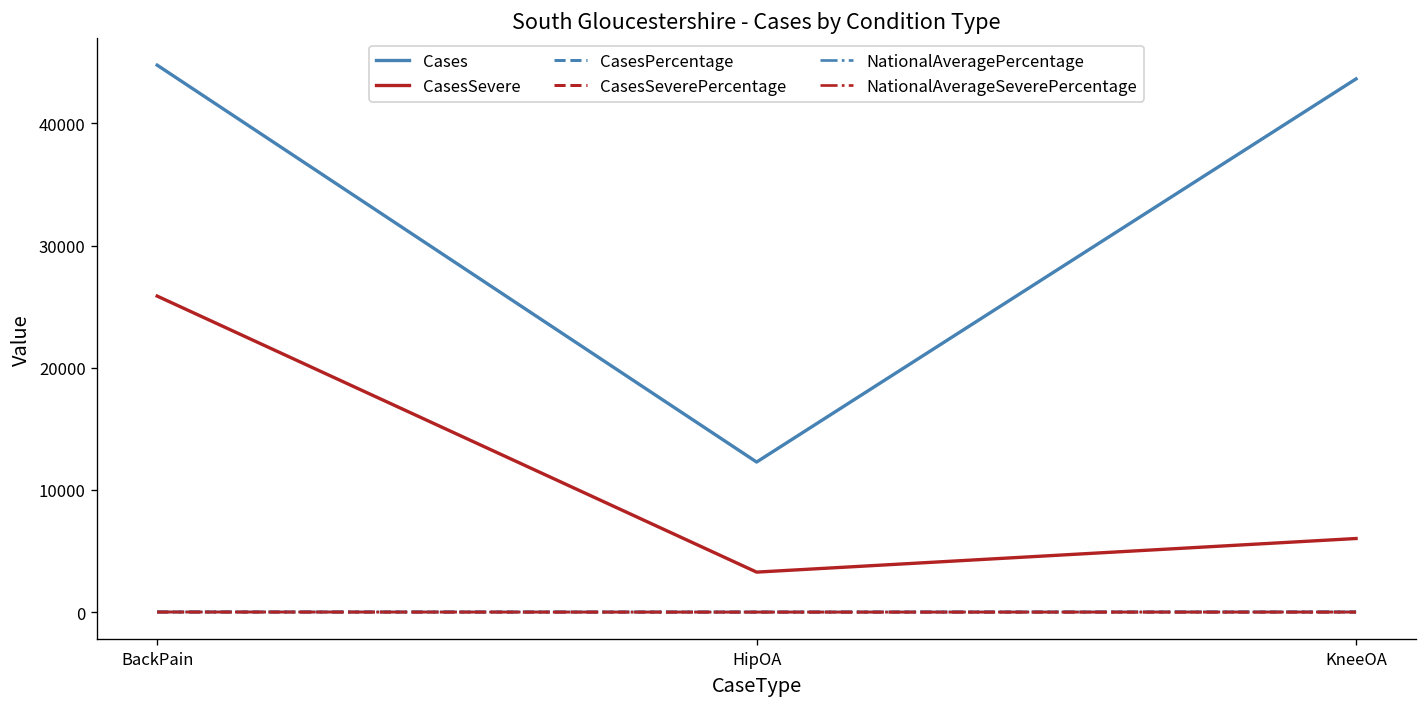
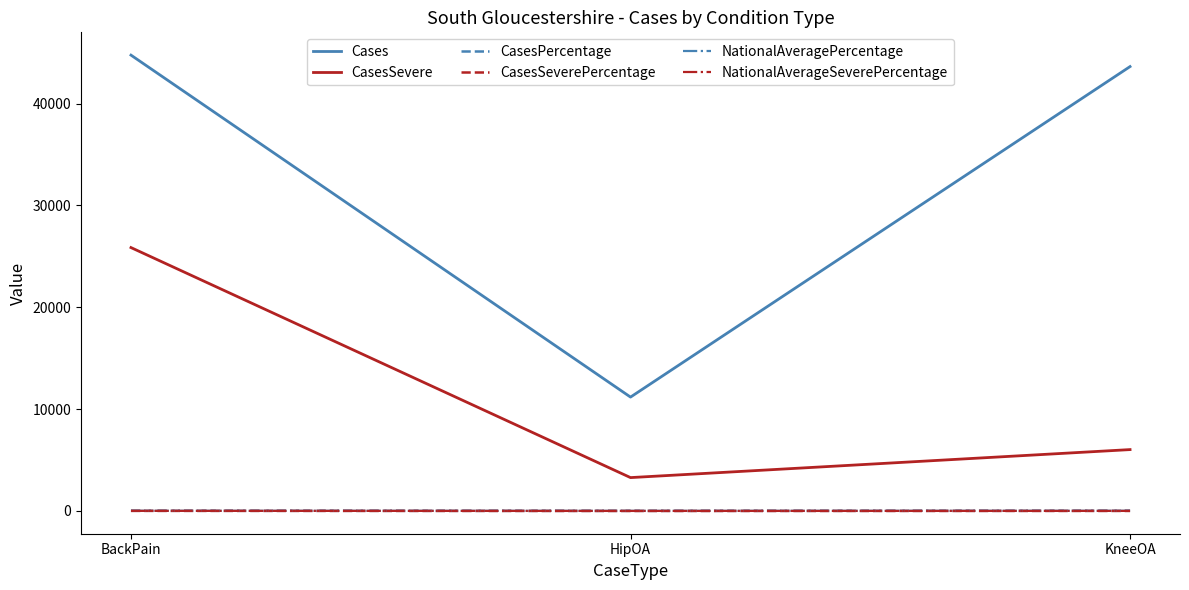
Cases, HipOA: 12300 -> 11200
